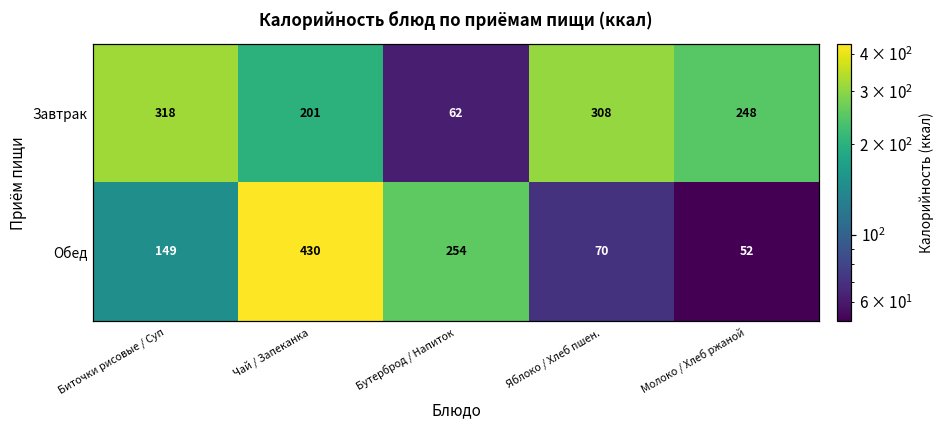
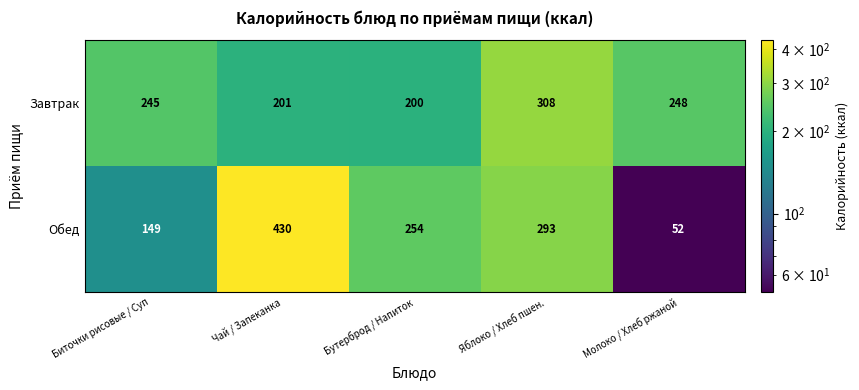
Завтрак, Биточки рисовые / Суп: 318 -> 245
Завтрак, Бутерброд / Напиток: 62 -> 200
Обед, Яблоко / Хлеб пшен.: 70 -> 293
